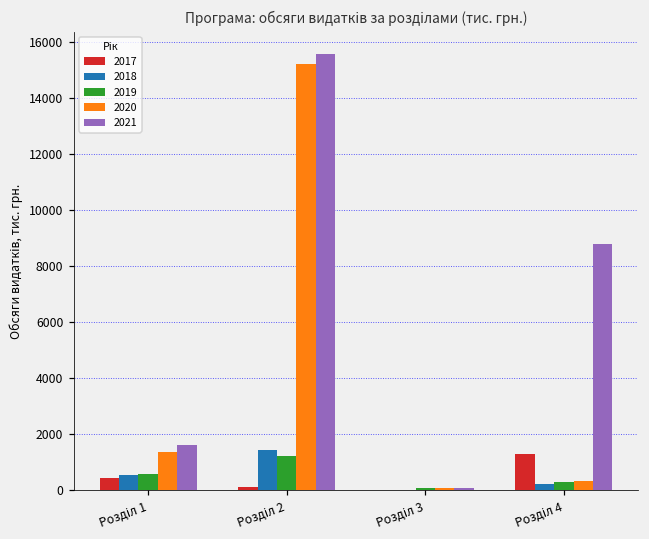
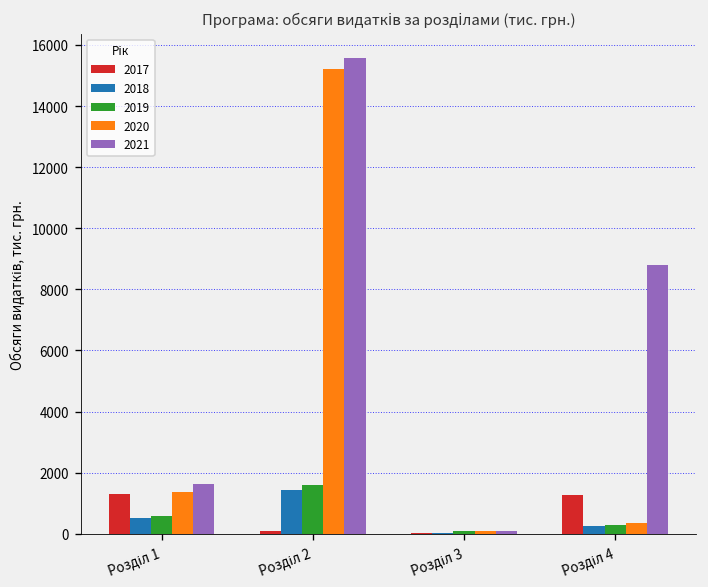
2017, Розділ 1: 400 -> 1300
2019, Розділ 2: 1200 -> 1600
